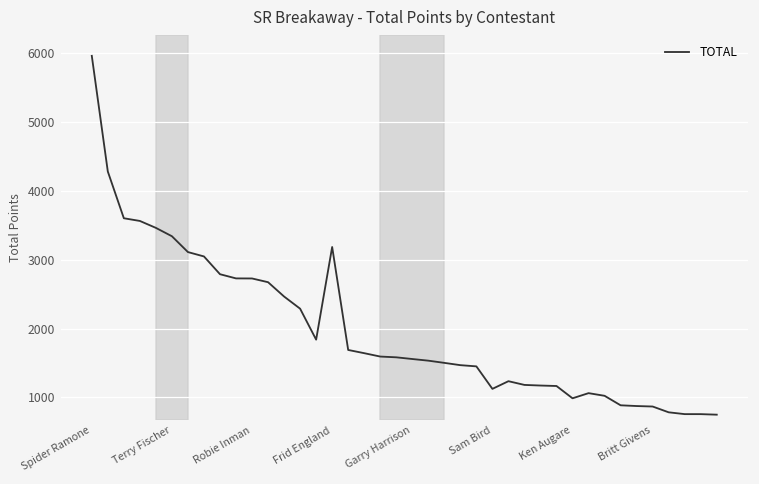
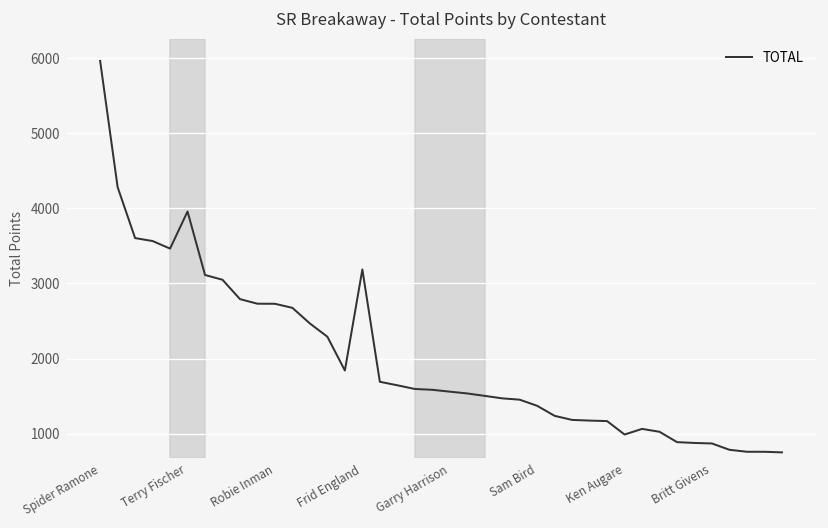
Terry Fischer: 3300 -> 4000
Sam Bird: 1100 -> 1400
